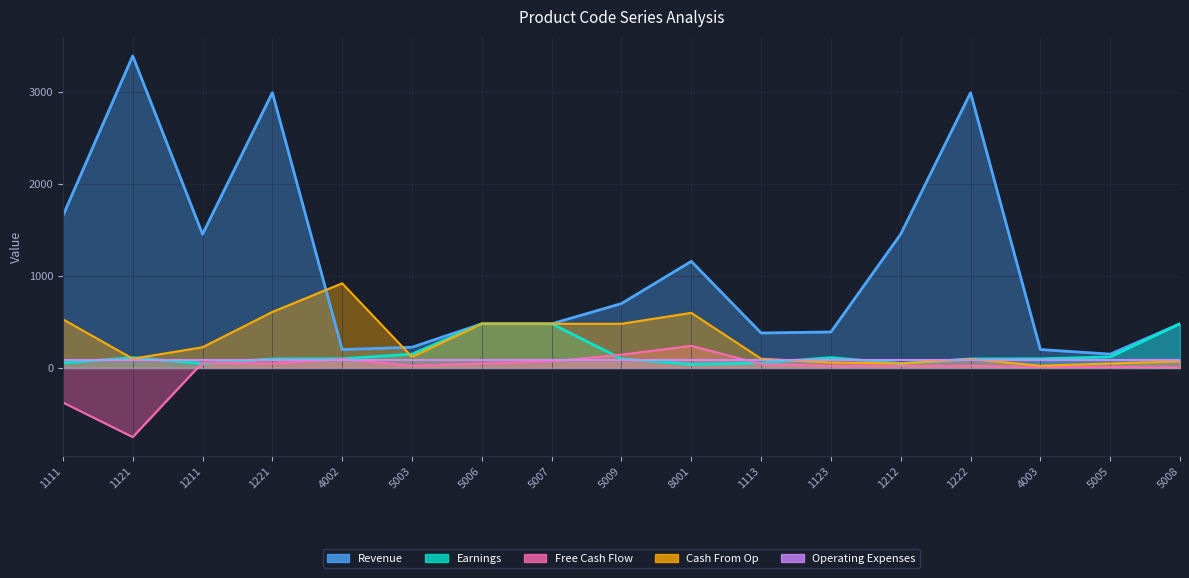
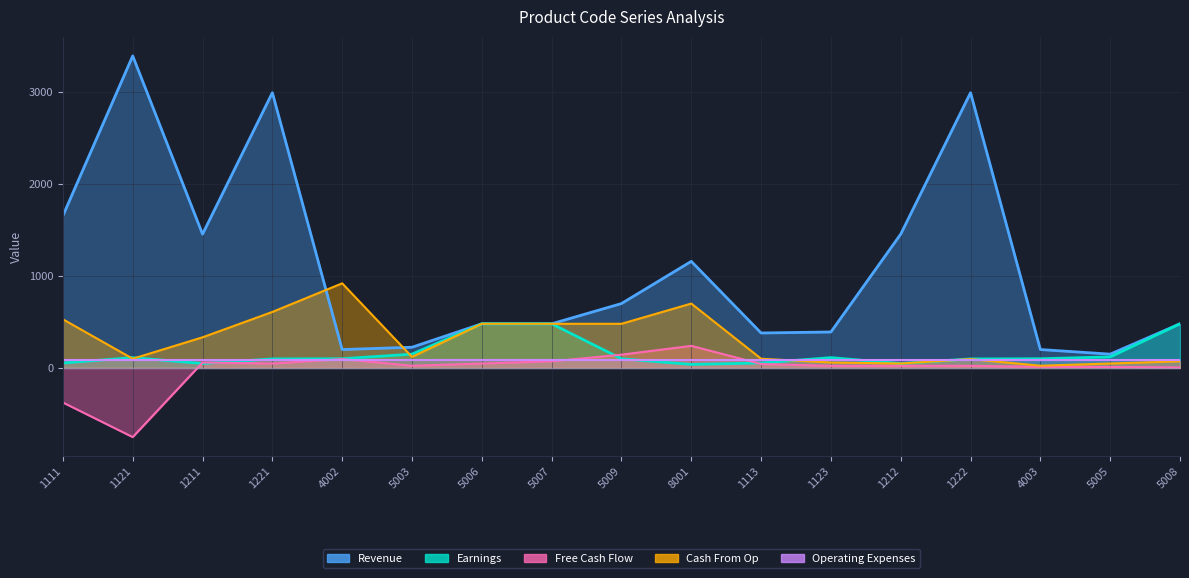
Cash From Op, 1211: 200 -> 300
Cash From Op, 8001: 600 -> 700
